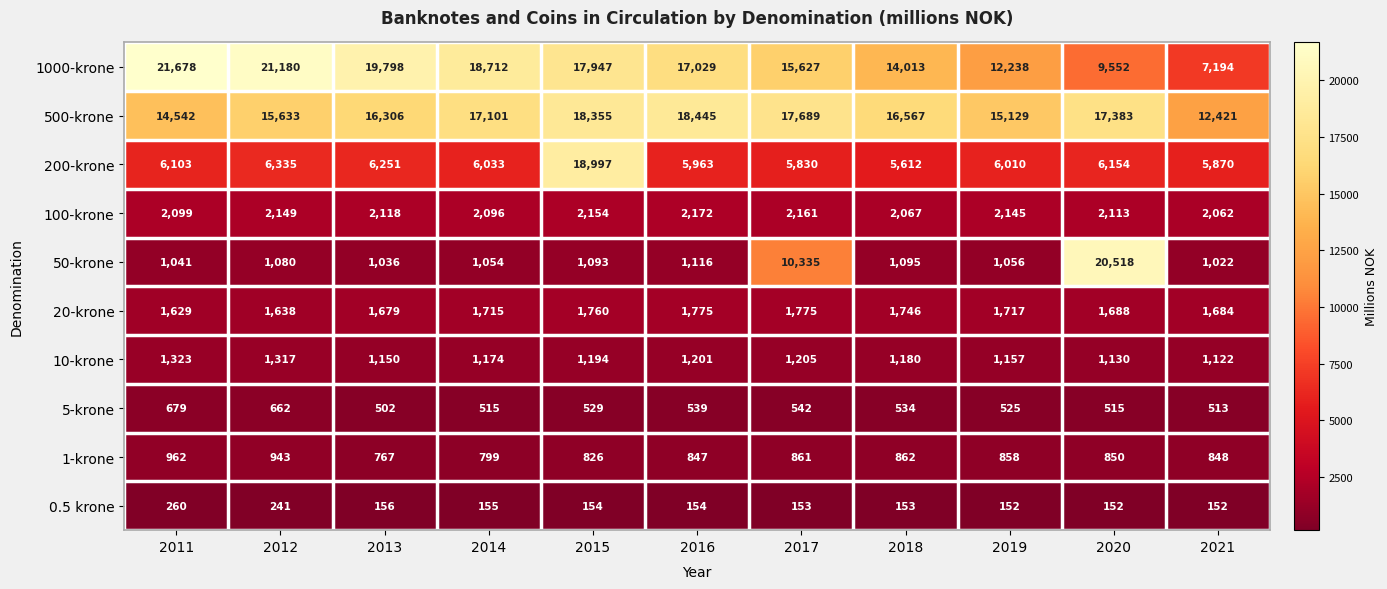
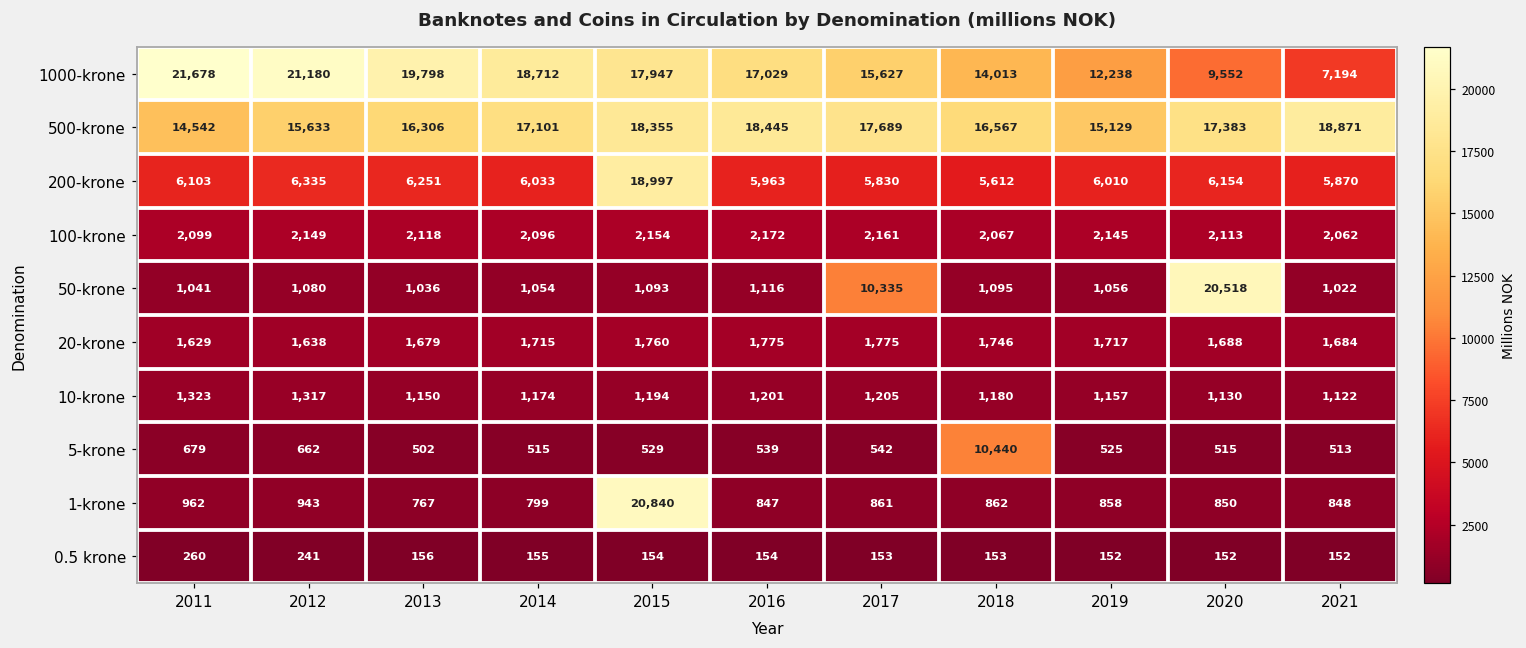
500-krone, 2021: 12,421 -> 18,871
5-krone, 2018: 534 -> 10,440
1-krone, 2015: 826 -> 20,840
